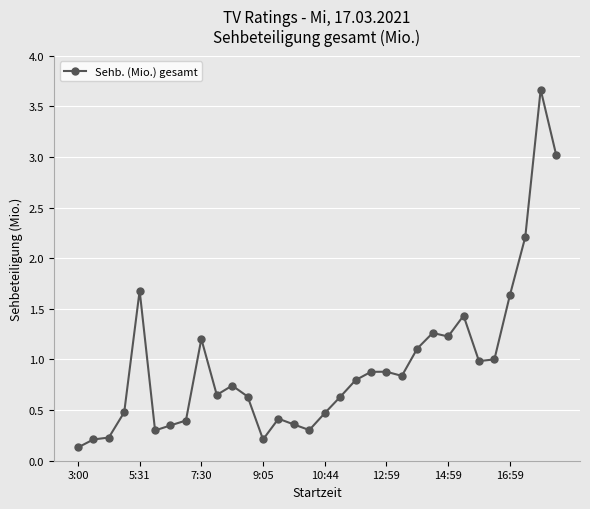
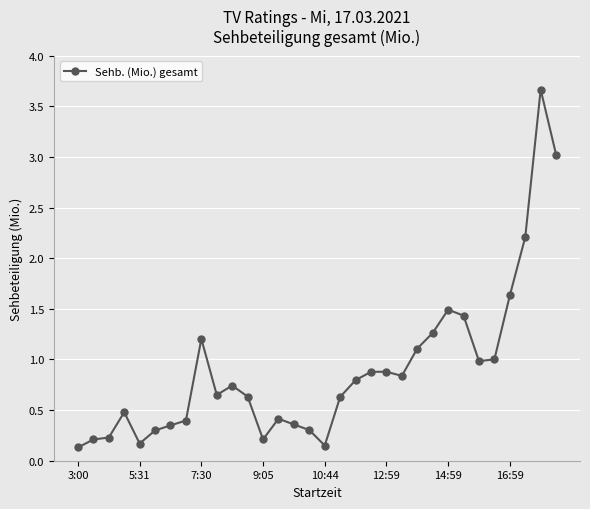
5:31: 1.68 -> 0.17
10:44: 0.47 -> 0.15
14:59: 1.23 -> 1.49
